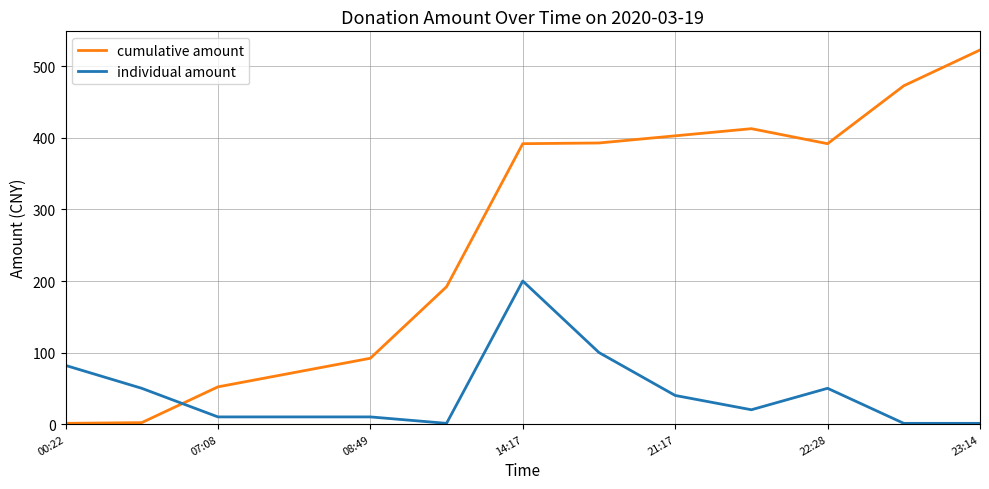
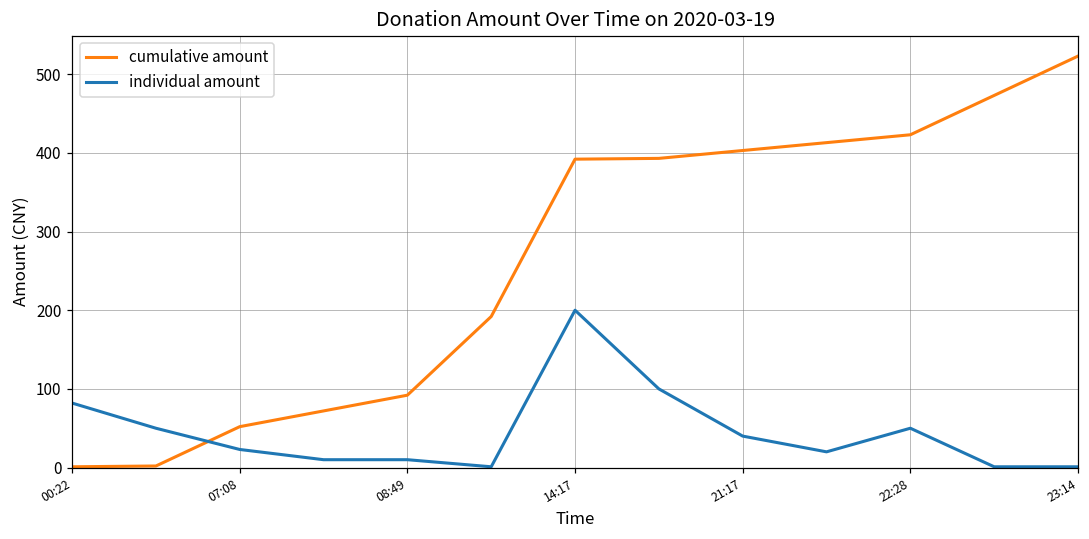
individual amount, 07:08: 10 -> 20
cumulative amount, 22:28: 390 -> 420
